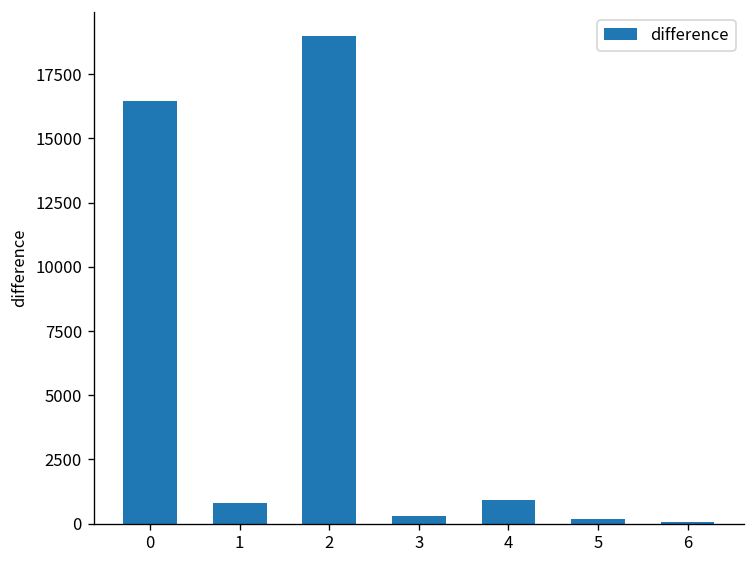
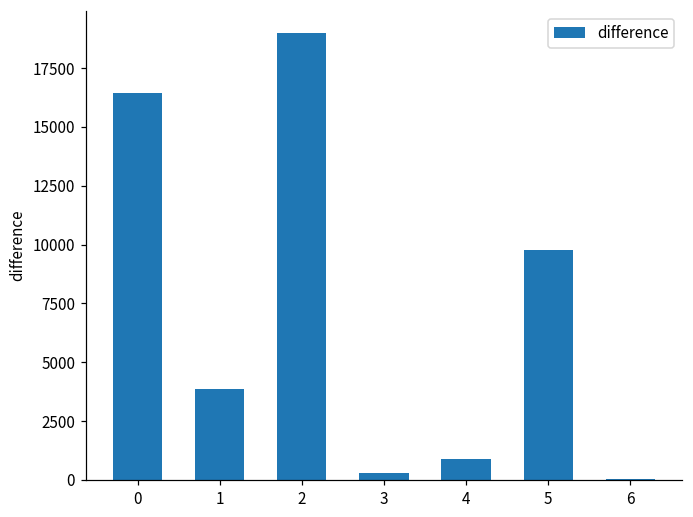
1: 800 -> 3900
5: 200 -> 9800
